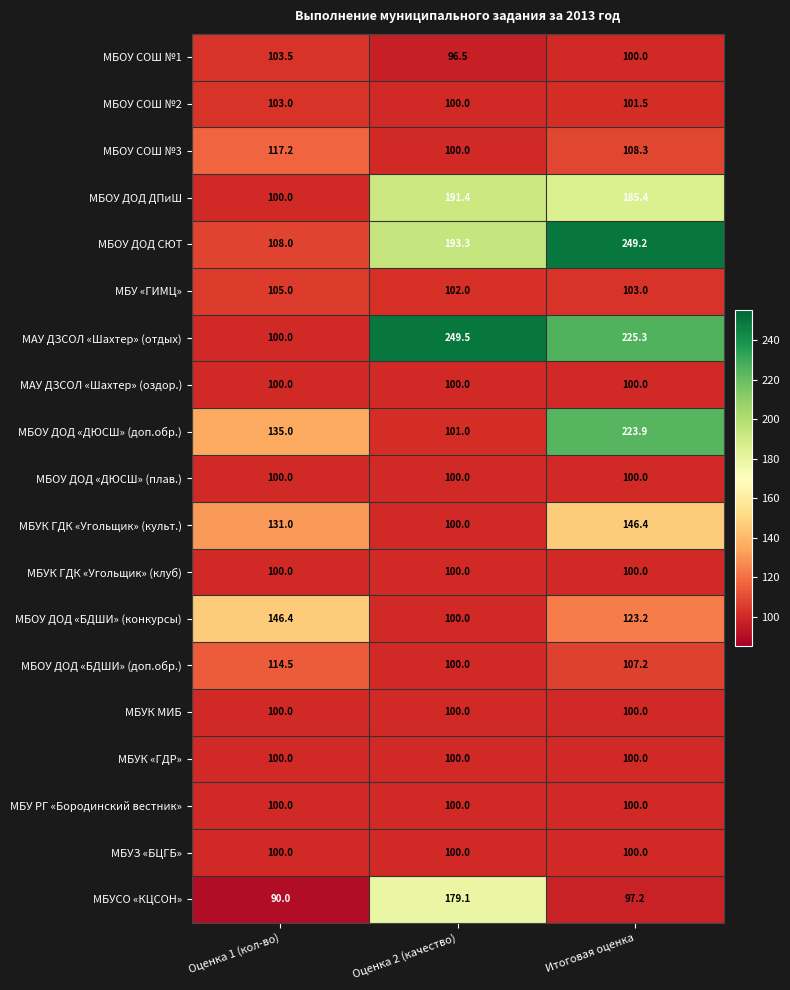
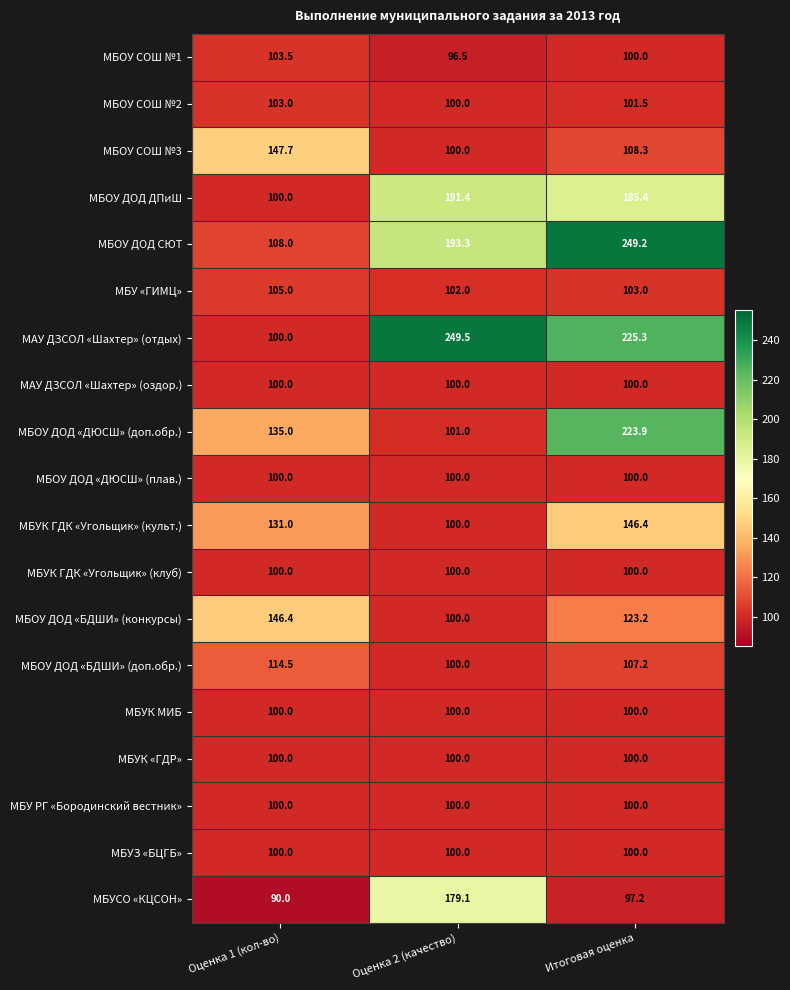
МБОУ СОШ №3, Оценка 1 (кол-во): 117.2 -> 147.7
